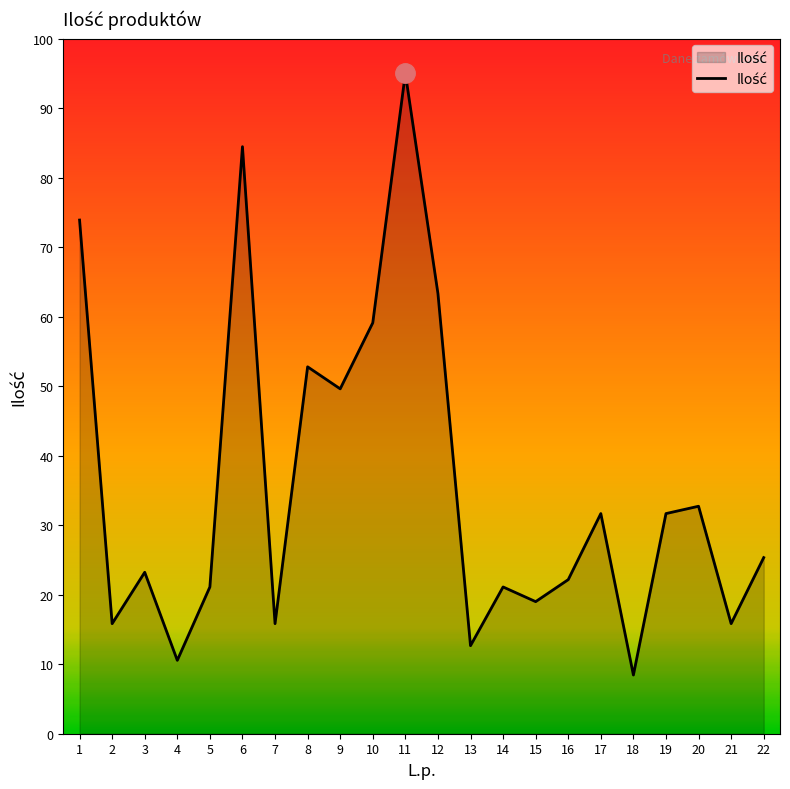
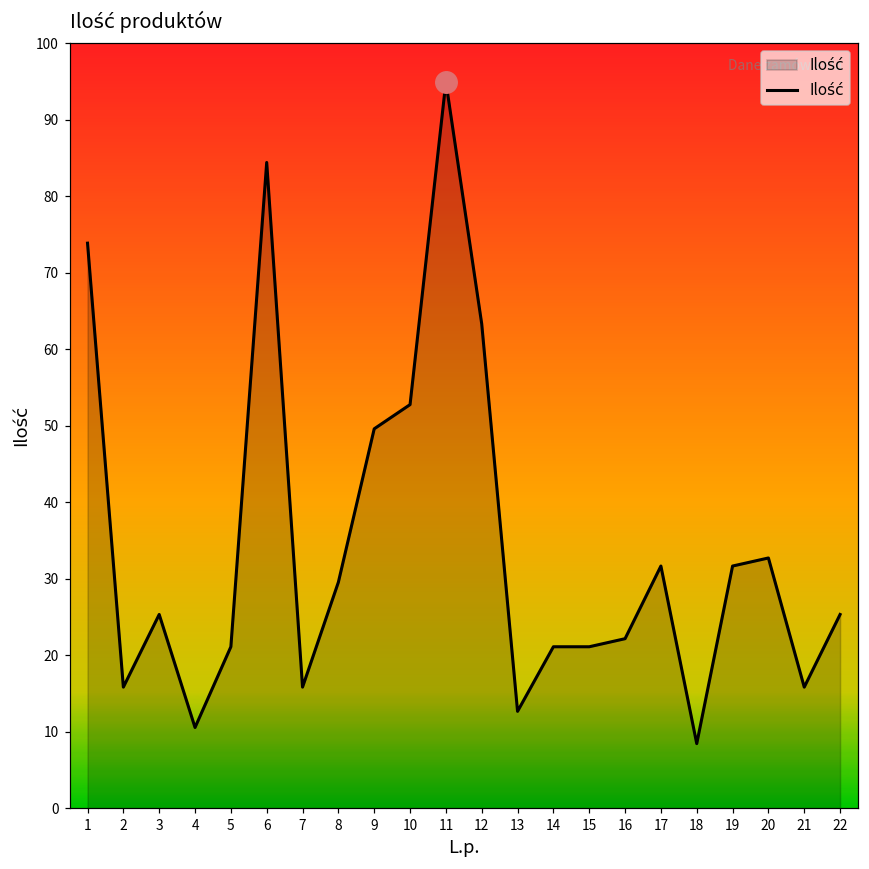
Ilość, 3: 23 -> 25
Ilość, 8: 53 -> 30
Ilość, 10: 59 -> 53
Ilość, 15: 19 -> 21
